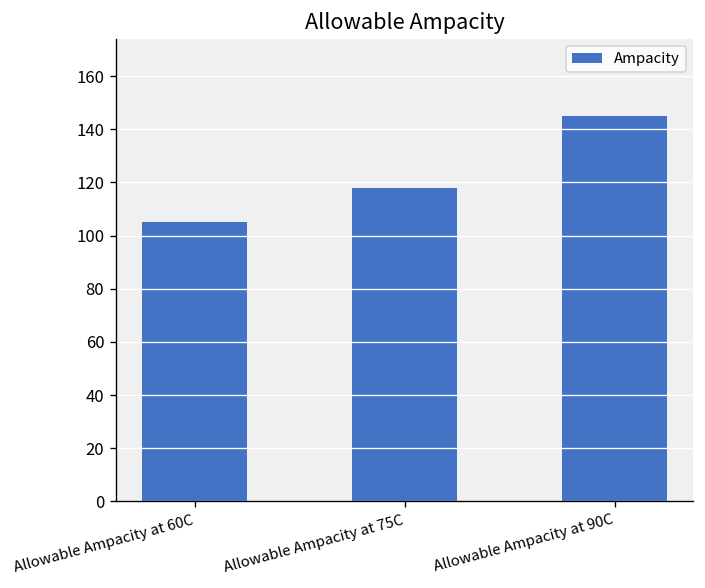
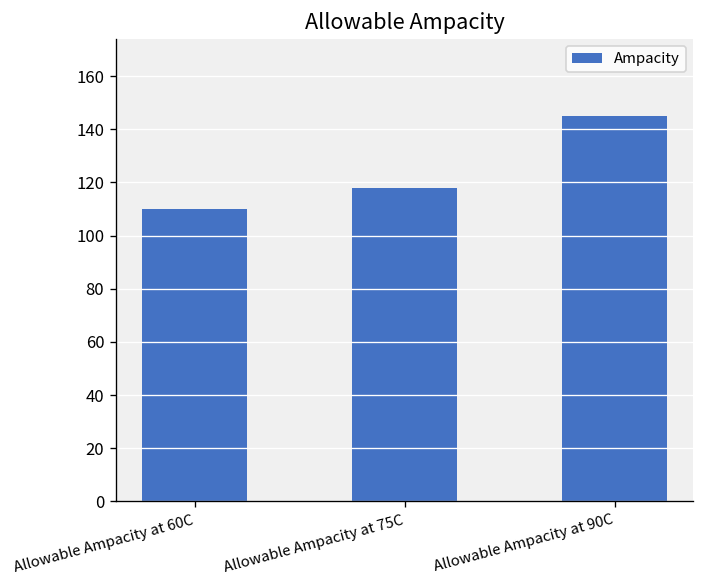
Allowable Ampacity at 60C: 105 -> 110
